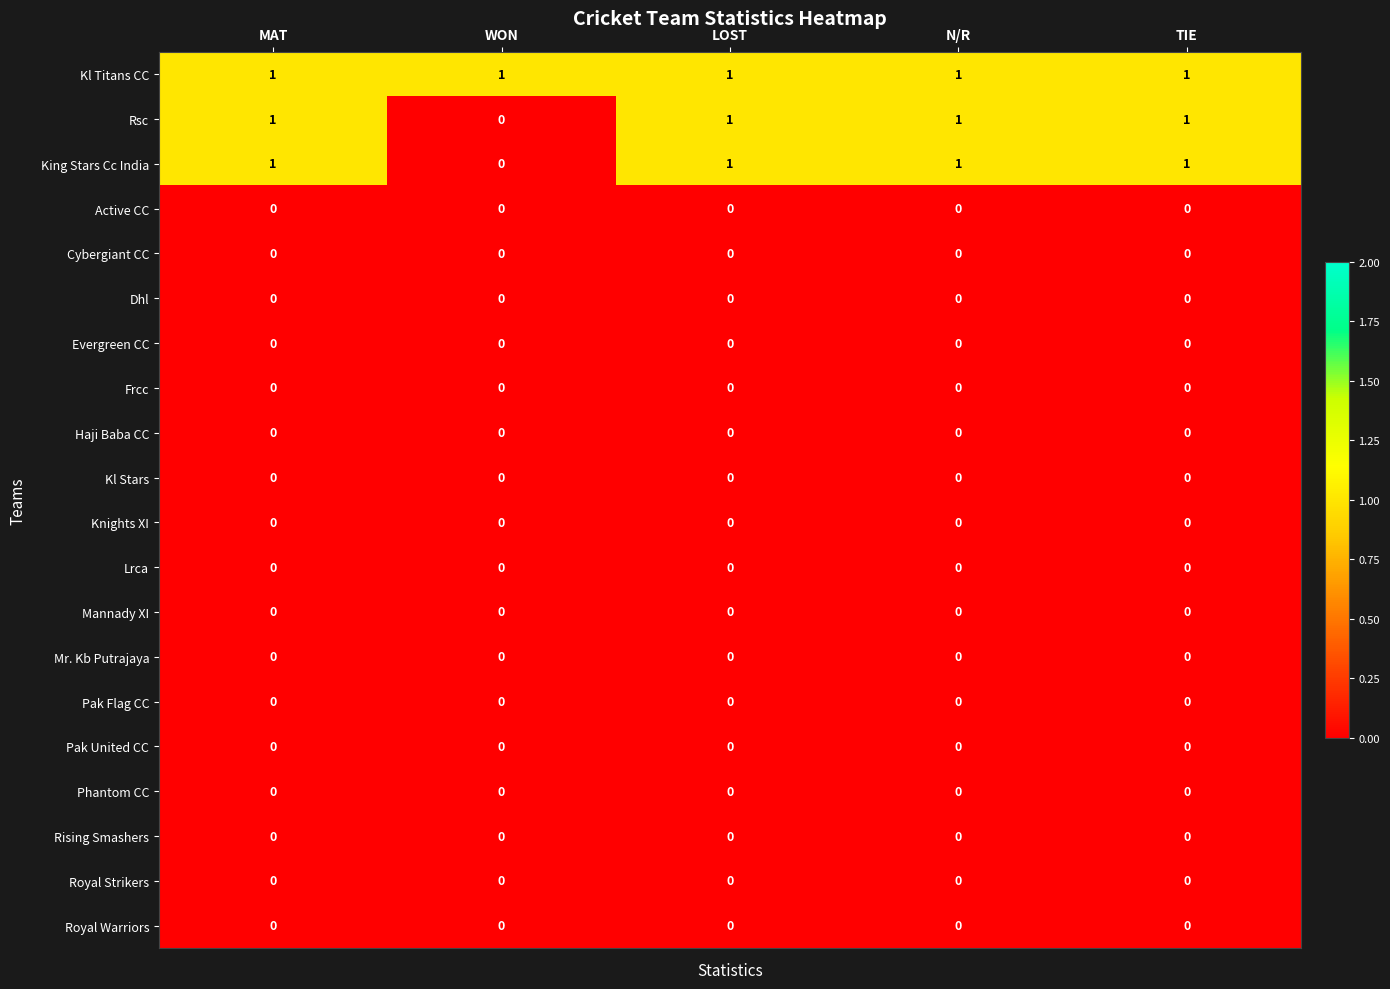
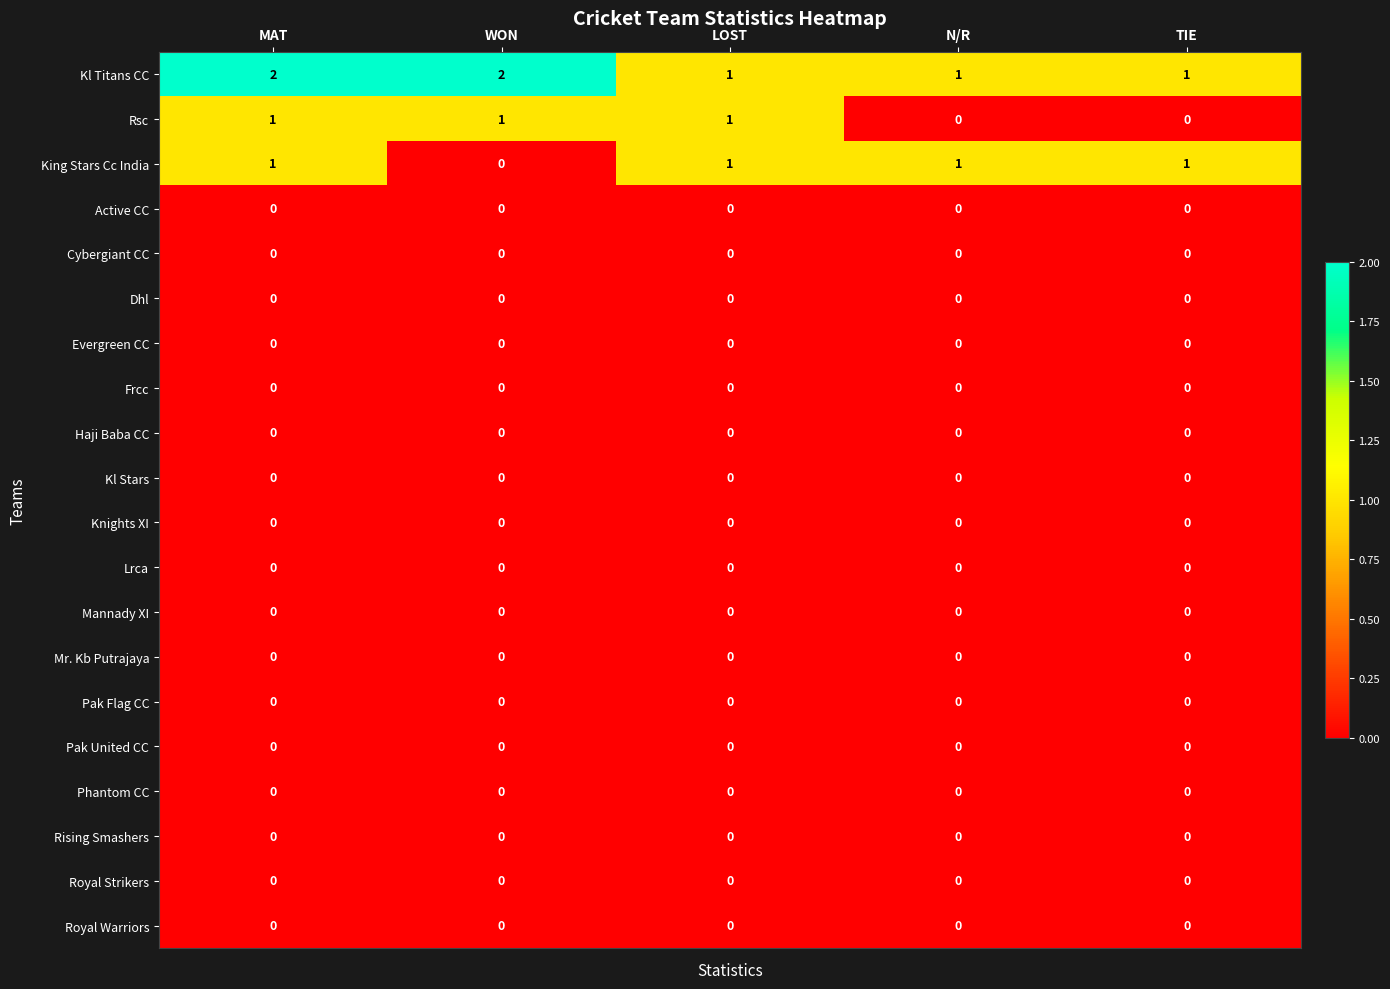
Kl Titans CC, MAT: 1 -> 2
Kl Titans CC, WON: 1 -> 2
Rsc, WON: 0 -> 1
Rsc, N/R: 1 -> 0
Rsc, TIE: 1 -> 0
